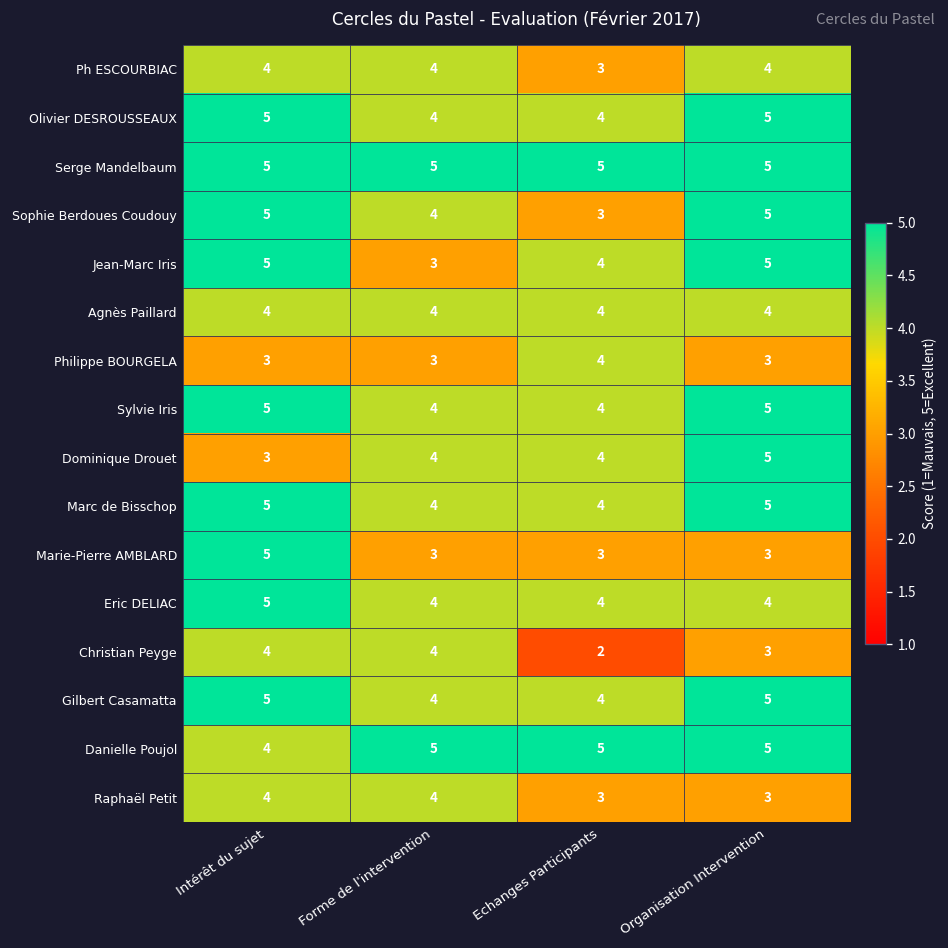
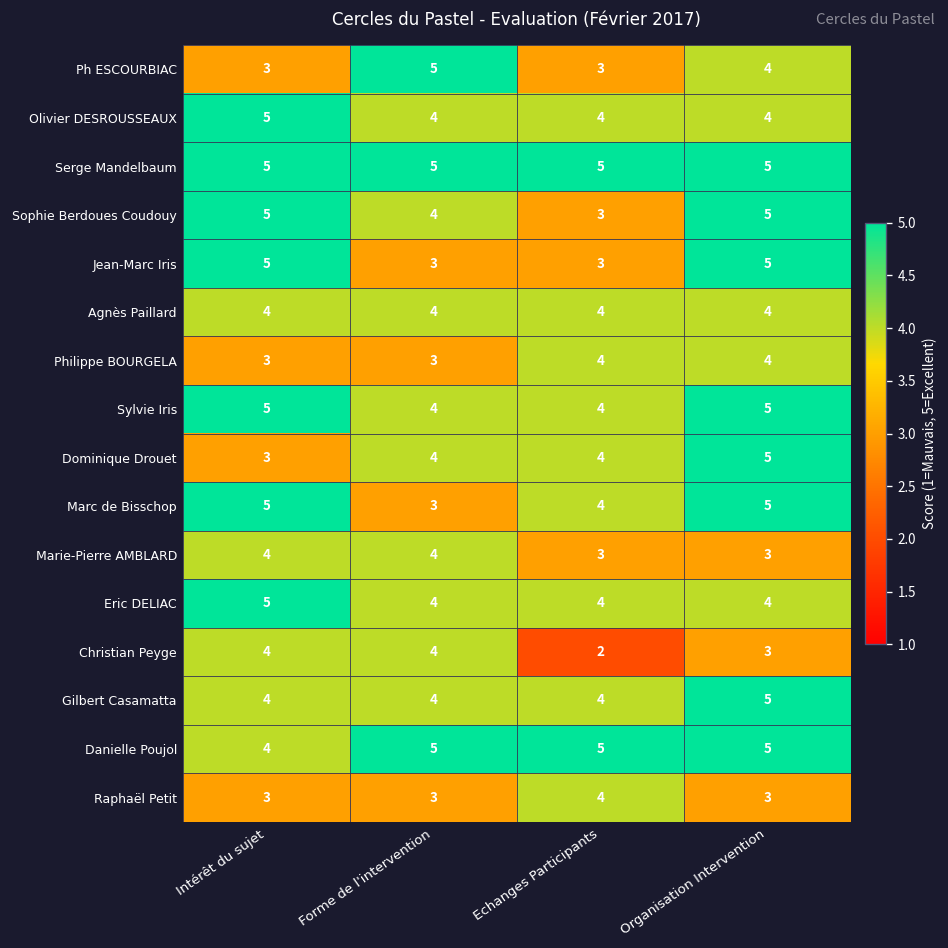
Ph ESCOURBIAC, Intérêt du sujet: 4 -> 3
Ph ESCOURBIAC, Forme de l'intervention: 4 -> 5
Olivier DESROUSSEAUX, Organisation Intervention: 5 -> 4
Jean-Marc Iris, Echanges Participants: 4 -> 3
Philippe BOURGELA, Organisation Intervention: 3 -> 4
Marc de Bisschop, Forme de l'intervention: 4 -> 3
Marie-Pierre AMBLARD, Intérêt du sujet: 5 -> 4
Marie-Pierre AMBLARD, Forme de l'intervention: 3 -> 4
Gilbert Casamatta, Intérêt du sujet: 5 -> 4
Raphaël Petit, Intérêt du sujet: 4 -> 3
Raphaël Petit, Forme de l'intervention: 4 -> 3
Raphaël Petit, Echanges Participants: 3 -> 4
